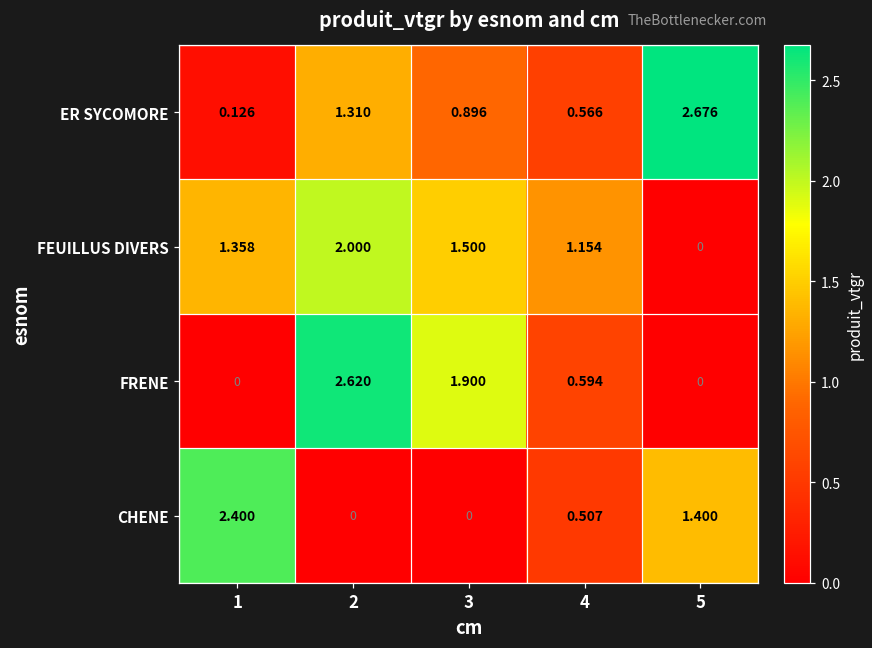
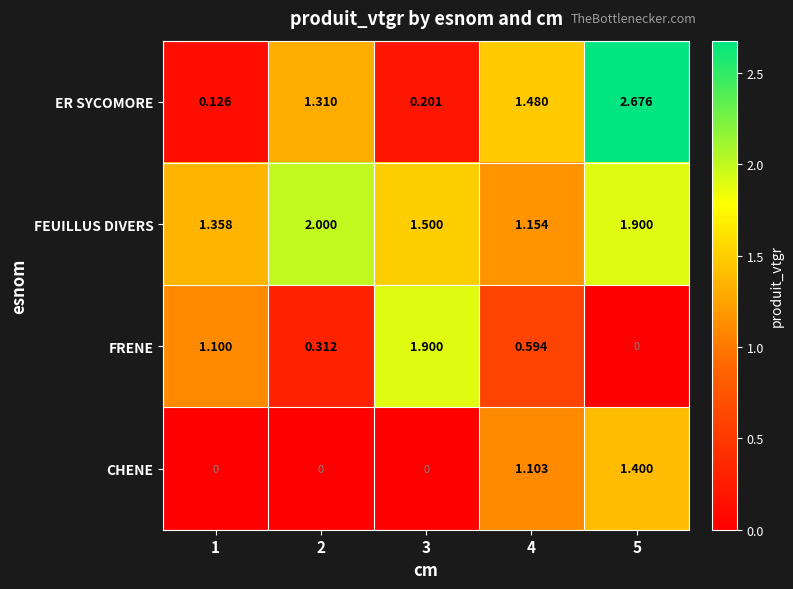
ER SYCOMORE, 3: 0.896 -> 0.201
ER SYCOMORE, 4: 0.566 -> 1.480
FEUILLUS DIVERS, 5: 0 -> 1.900
FRENE, 1: 0 -> 1.100
FRENE, 2: 2.620 -> 0.312
CHENE, 1: 2.400 -> 0
CHENE, 4: 0.507 -> 1.103
